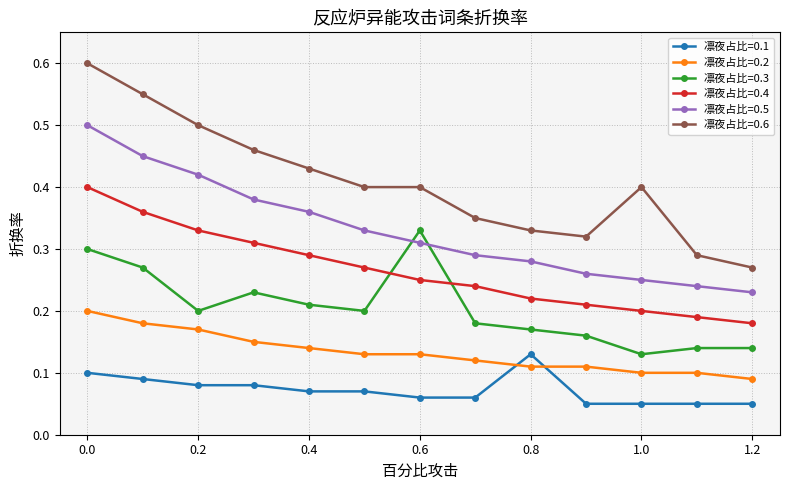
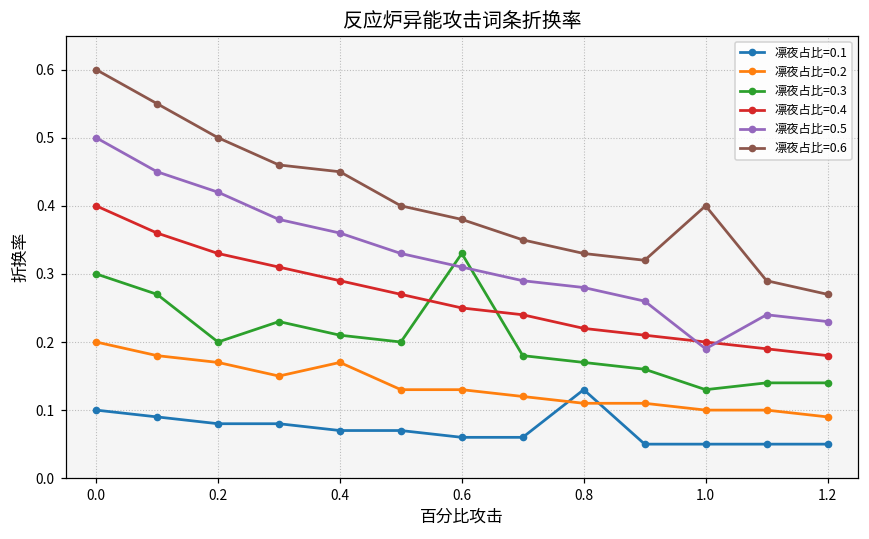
凛夜占比=0.2, 0.4: 0.14 -> 0.17
凛夜占比=0.6, 0.4: 0.43 -> 0.45
凛夜占比=0.6, 0.6: 0.40 -> 0.38
凛夜占比=0.5, 1.0: 0.25 -> 0.19
